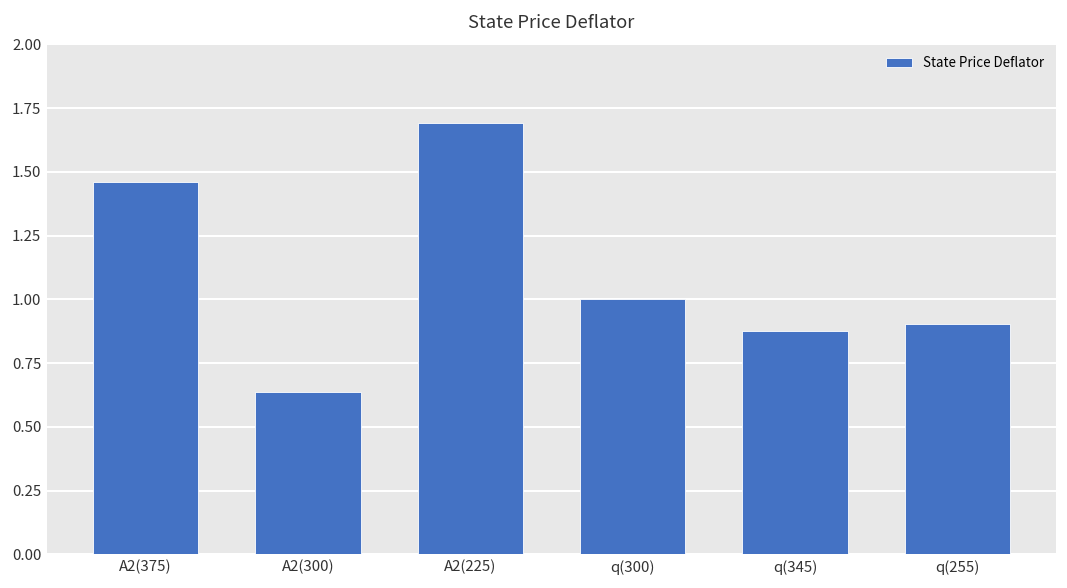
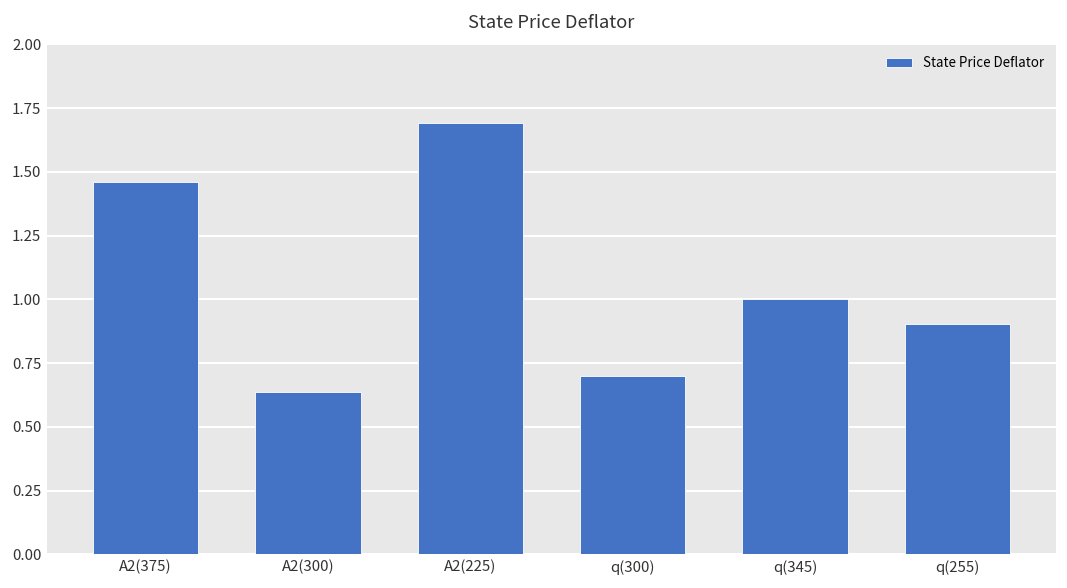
q(300): 1.0 -> 0.7
q(345): 0.88 -> 1.00
